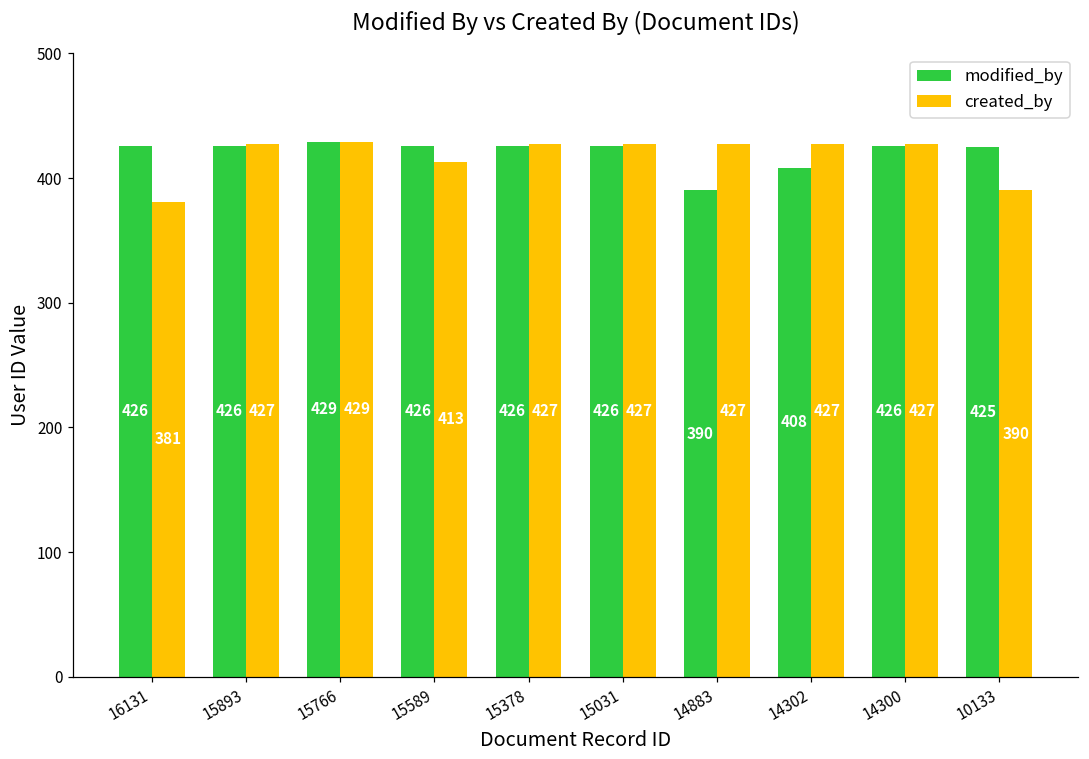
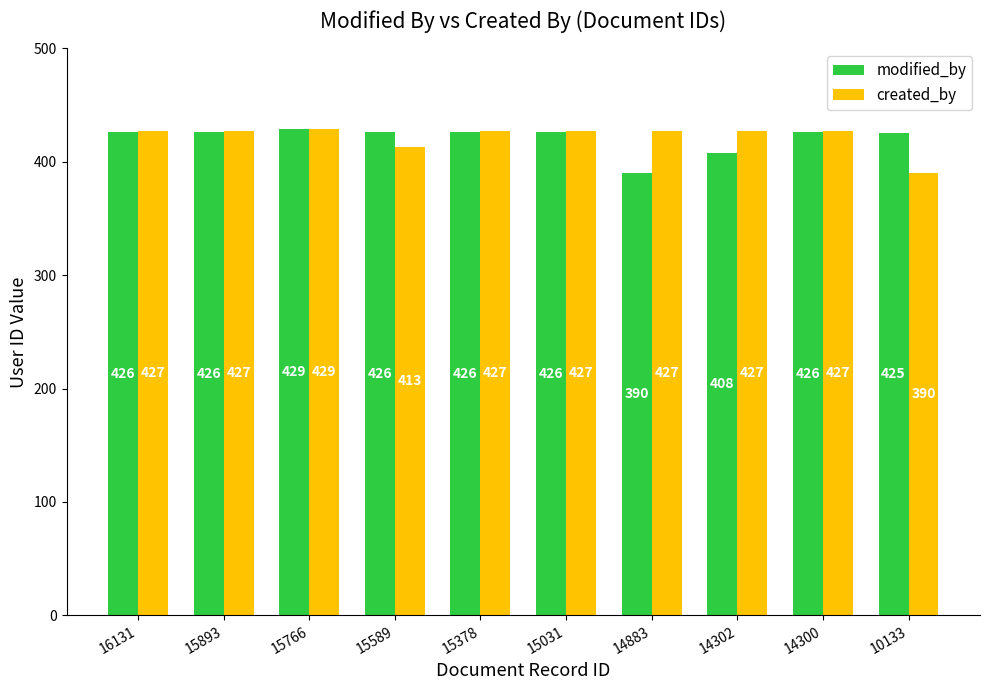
created_by, 16131: 381 -> 427
